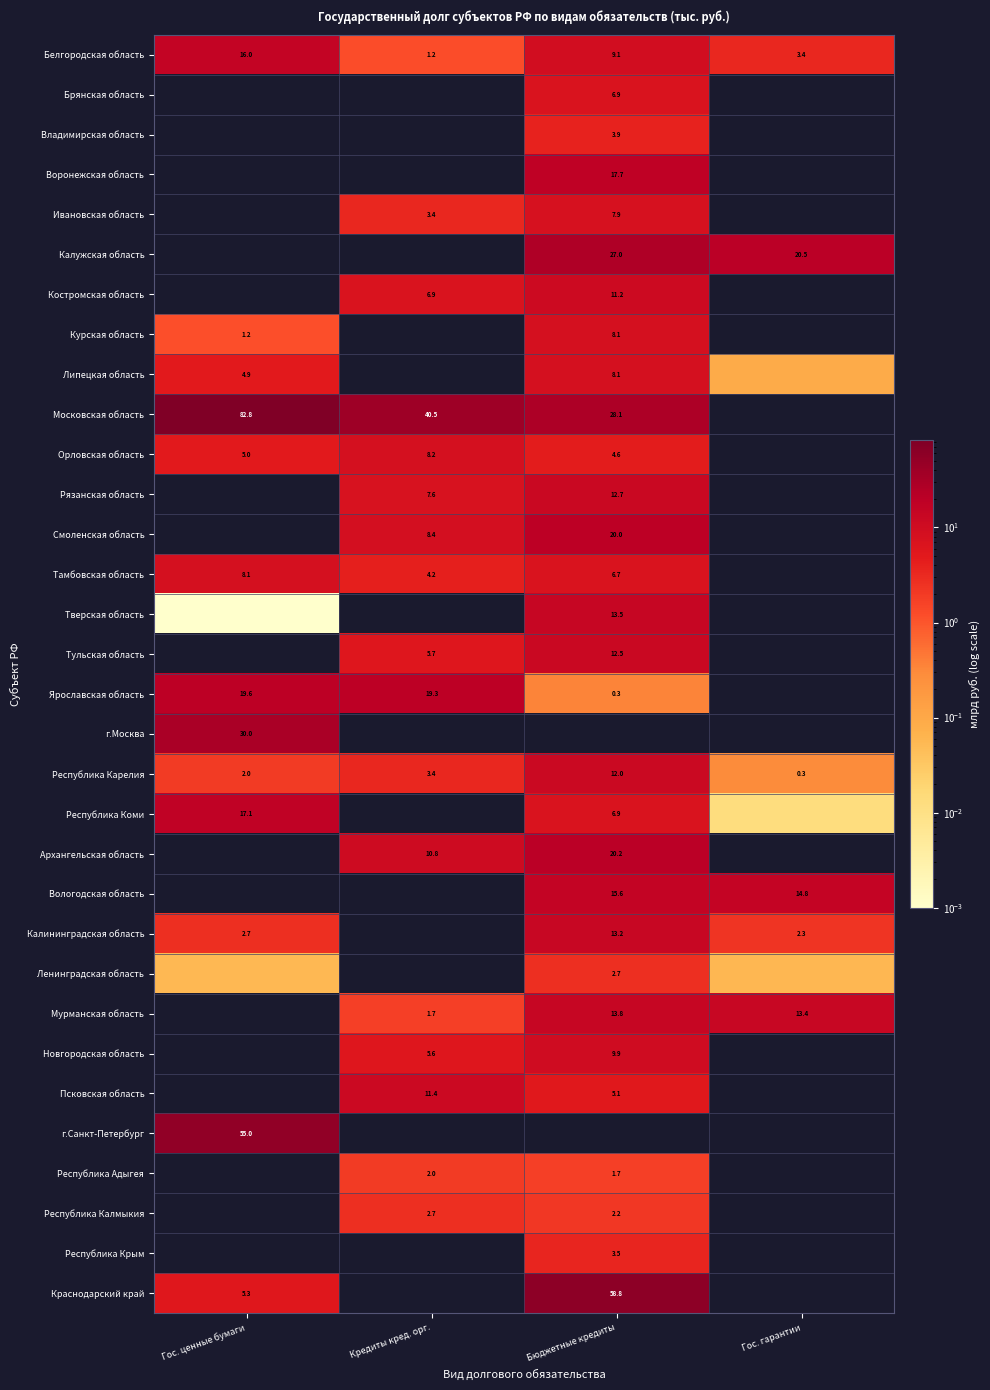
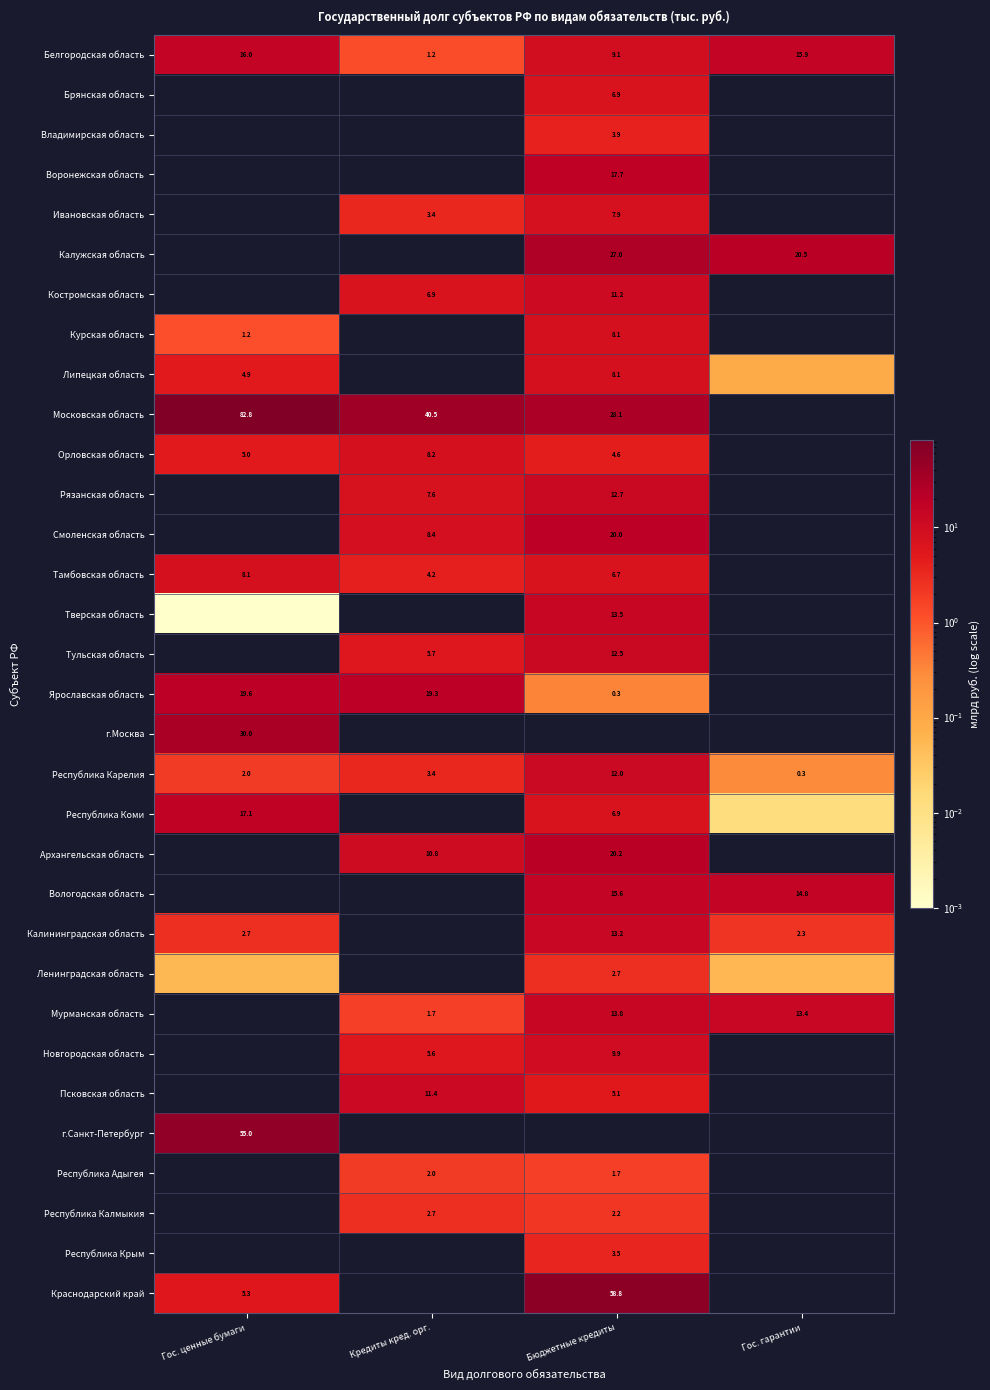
Белгородская область, Гос. гарантии: 3.4 -> 15.9
